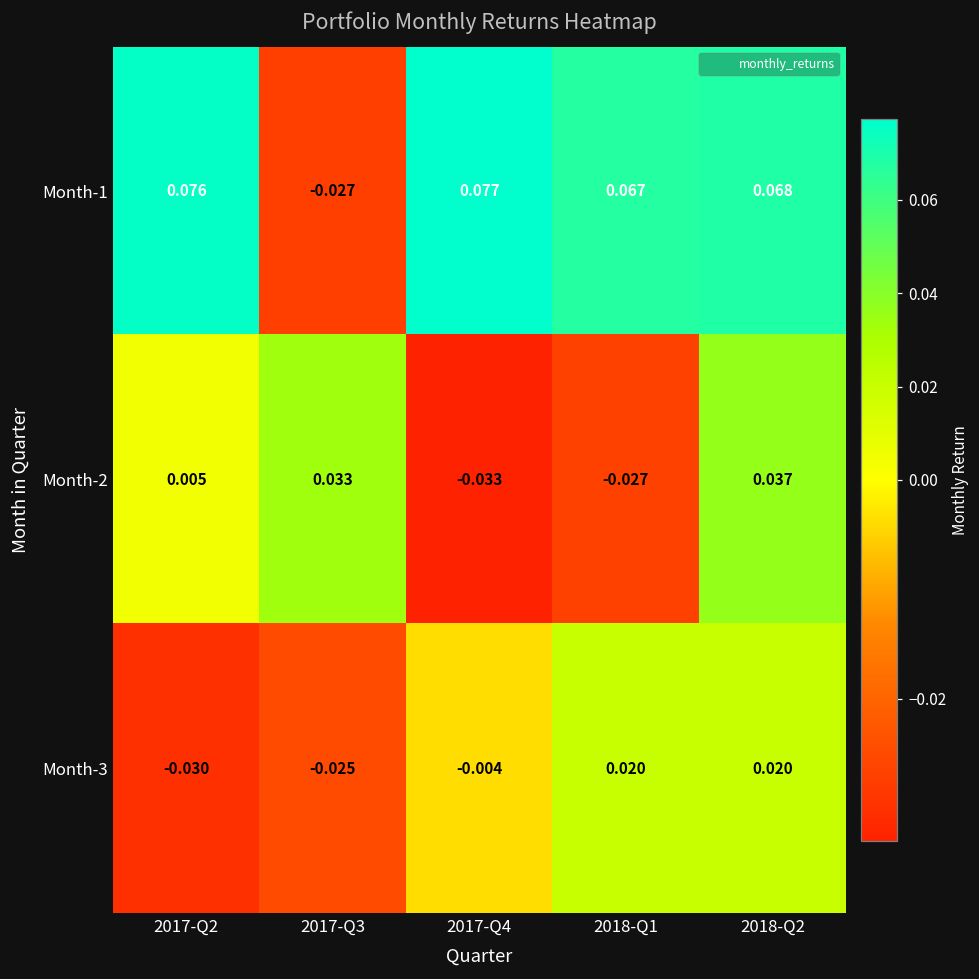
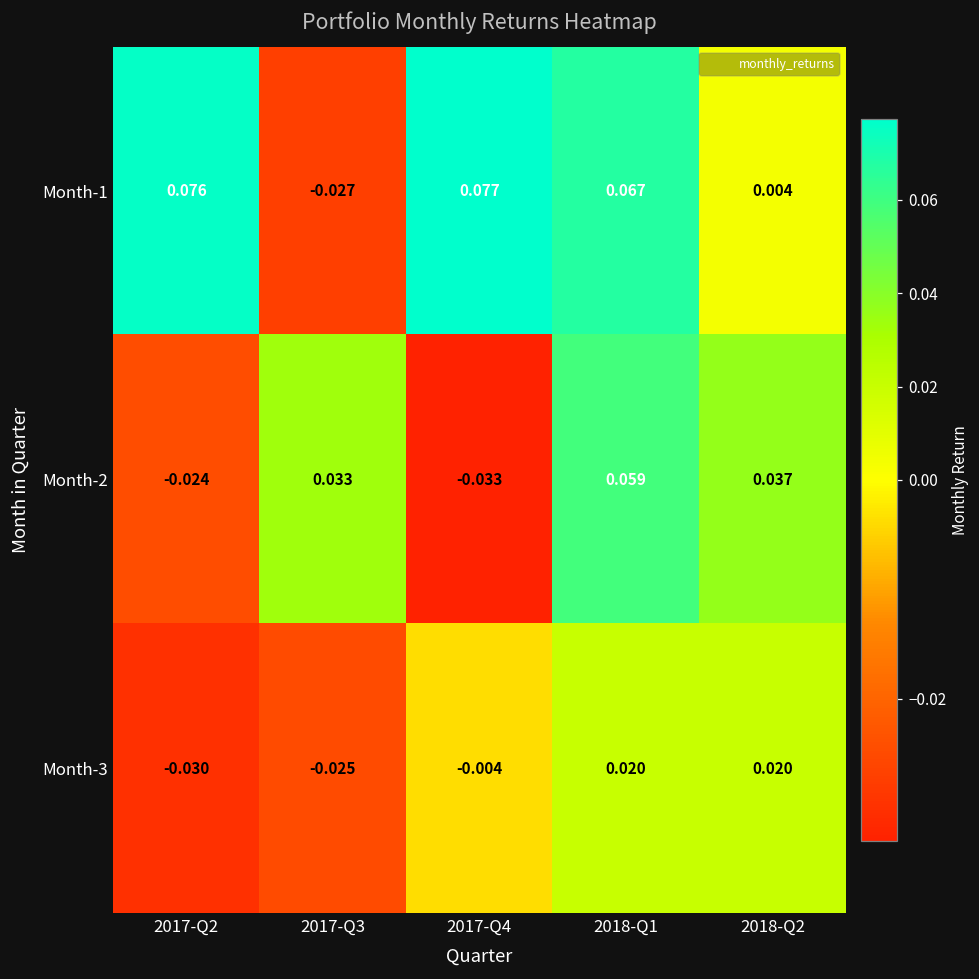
Month-1, 2018-Q2: 0.068 -> 0.004
Month-2, 2017-Q2: 0.005 -> -0.024
Month-2, 2018-Q1: -0.027 -> 0.059
